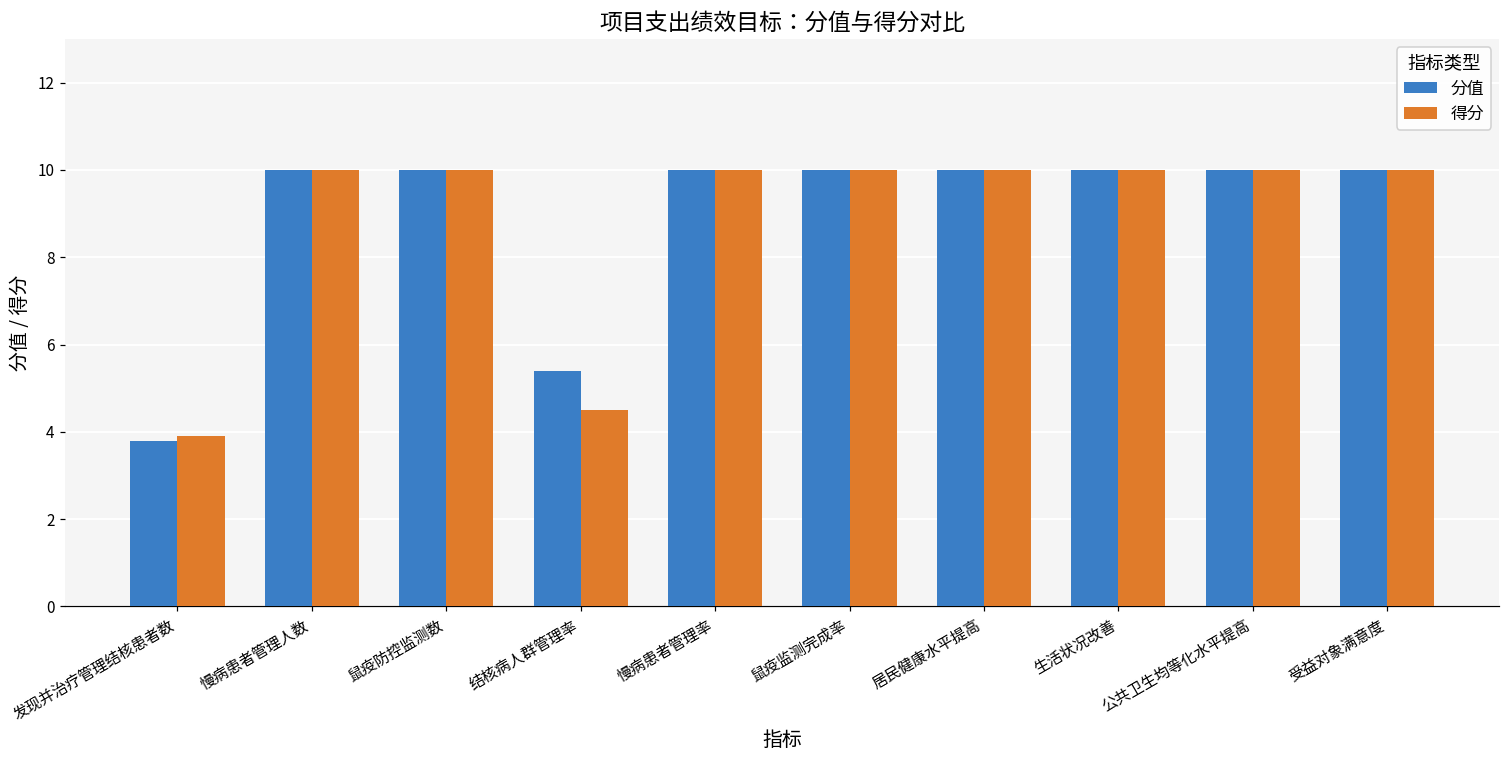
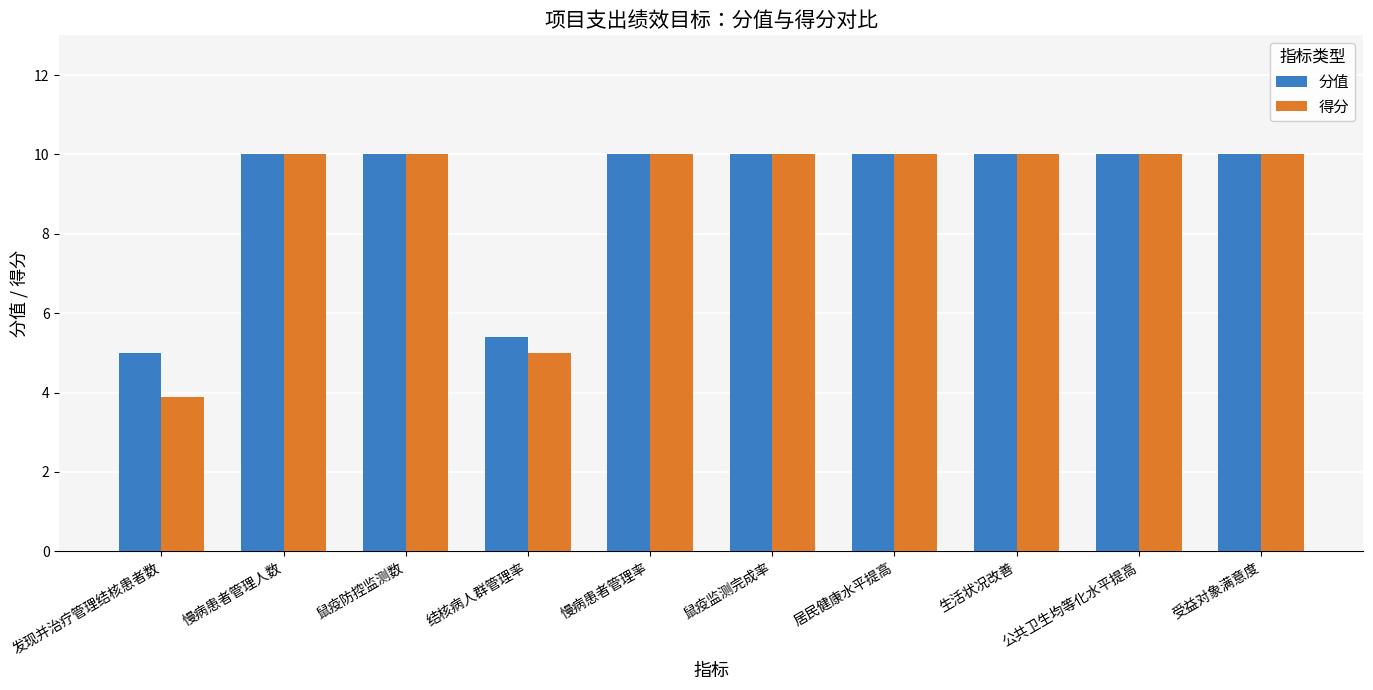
分值, 发现并治疗管理结核患者数: 3.8 -> 5.0
得分, 结核病人群管理率: 4.5 -> 5.0
